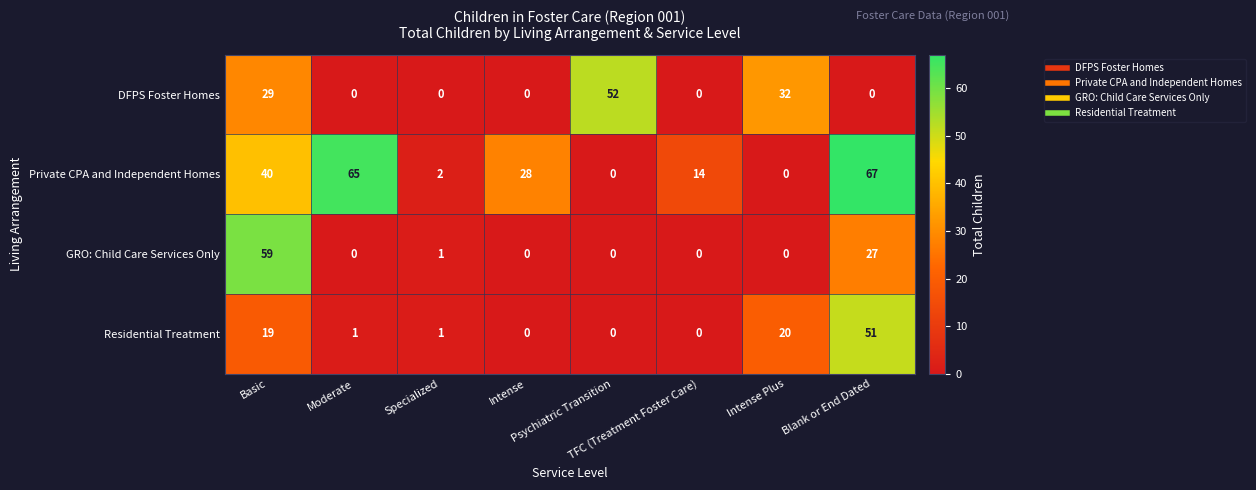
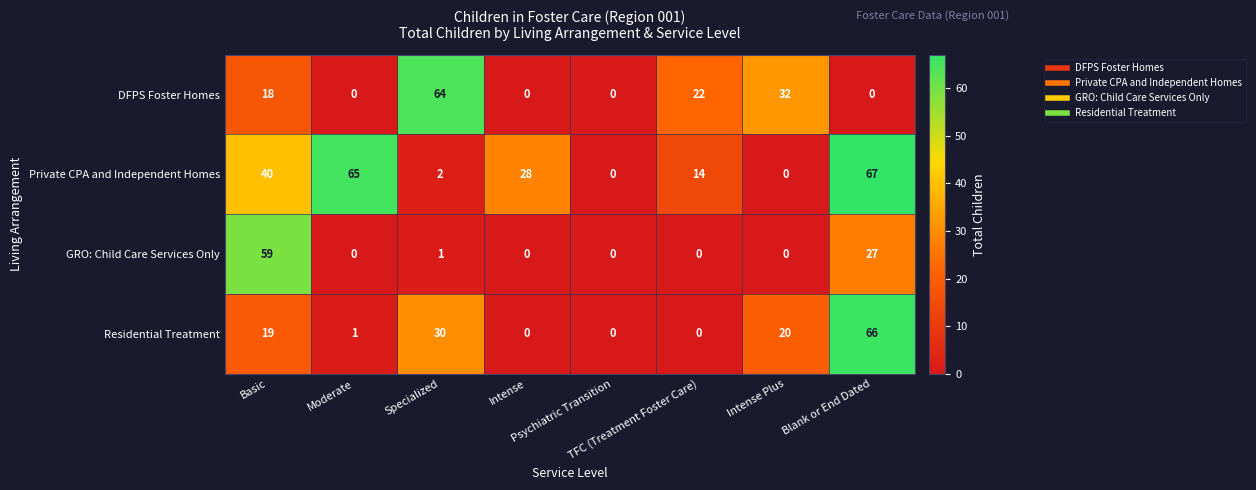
DFPS Foster Homes, Basic: 29 -> 18
DFPS Foster Homes, Specialized: 0 -> 64
DFPS Foster Homes, Psychiatric Transition: 52 -> 0
DFPS Foster Homes, TFC (Treatment Foster Care): 0 -> 22
Residential Treatment, Specialized: 1 -> 30
Residential Treatment, Blank or End Dated: 51 -> 66
